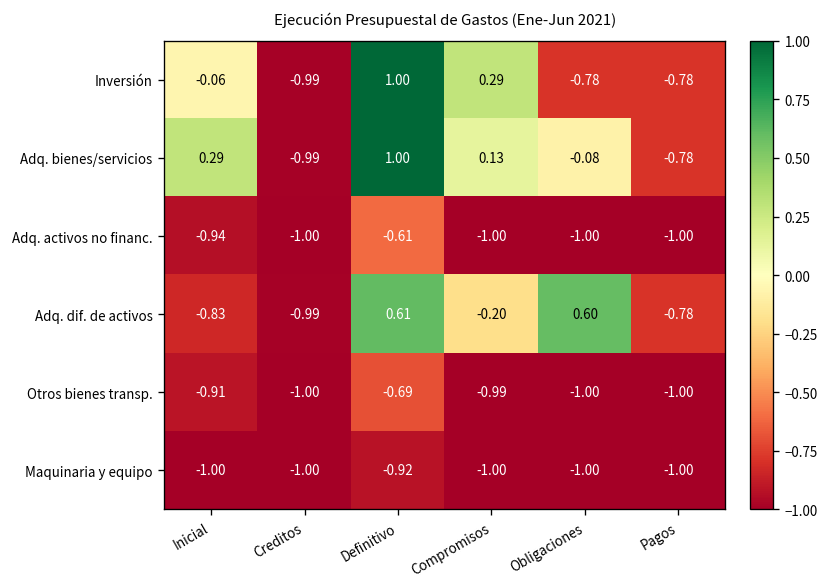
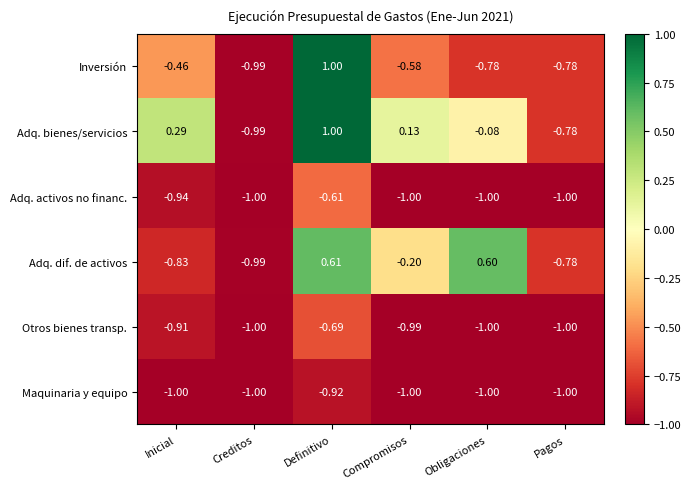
Inversión, Inicial: -0.06 -> -0.46
Inversión, Compromisos: 0.29 -> -0.58
